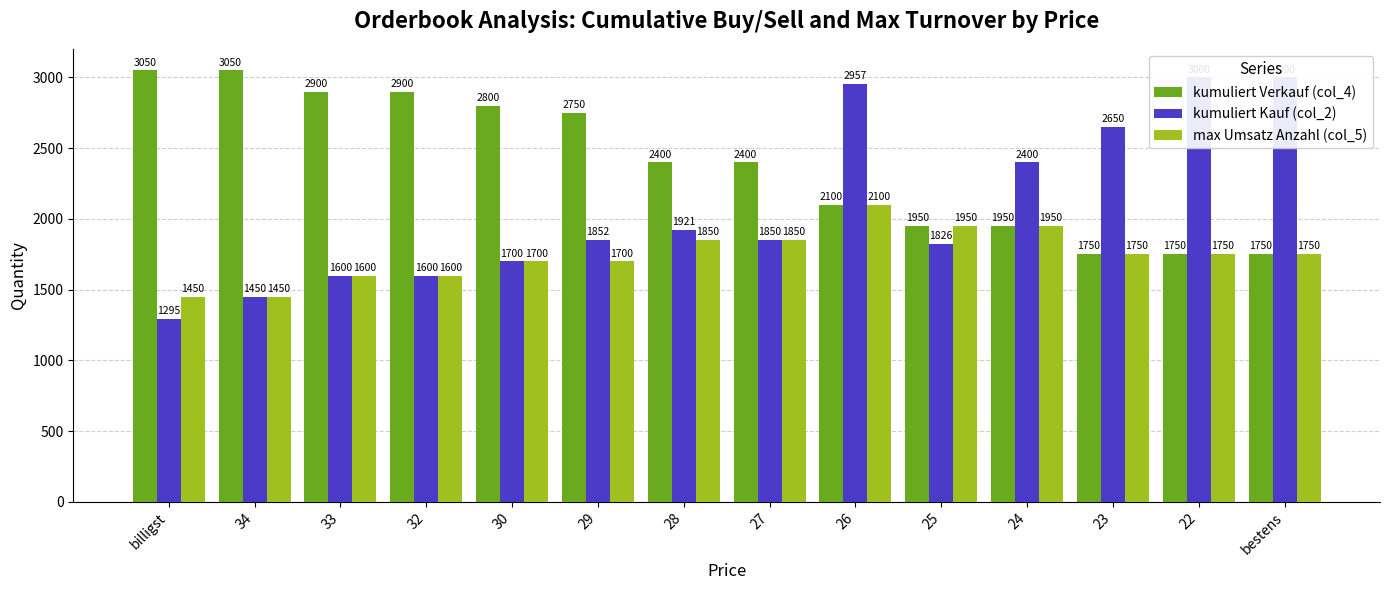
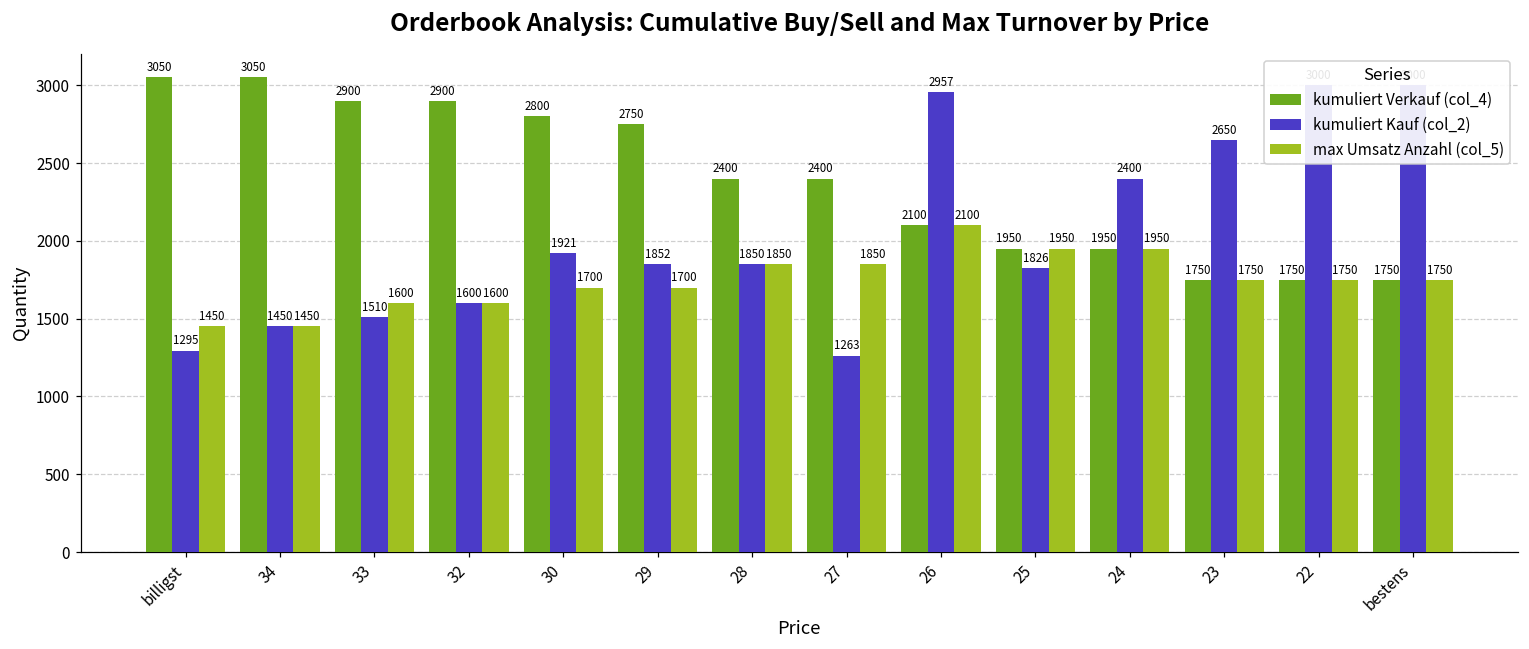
kumuliert Kauf (col_2), 33: 1600 -> 1510
kumuliert Kauf (col_2), 30: 1700 -> 1921
kumuliert Kauf (col_2), 28: 1921 -> 1850
kumuliert Kauf (col_2), 27: 1850 -> 1263
